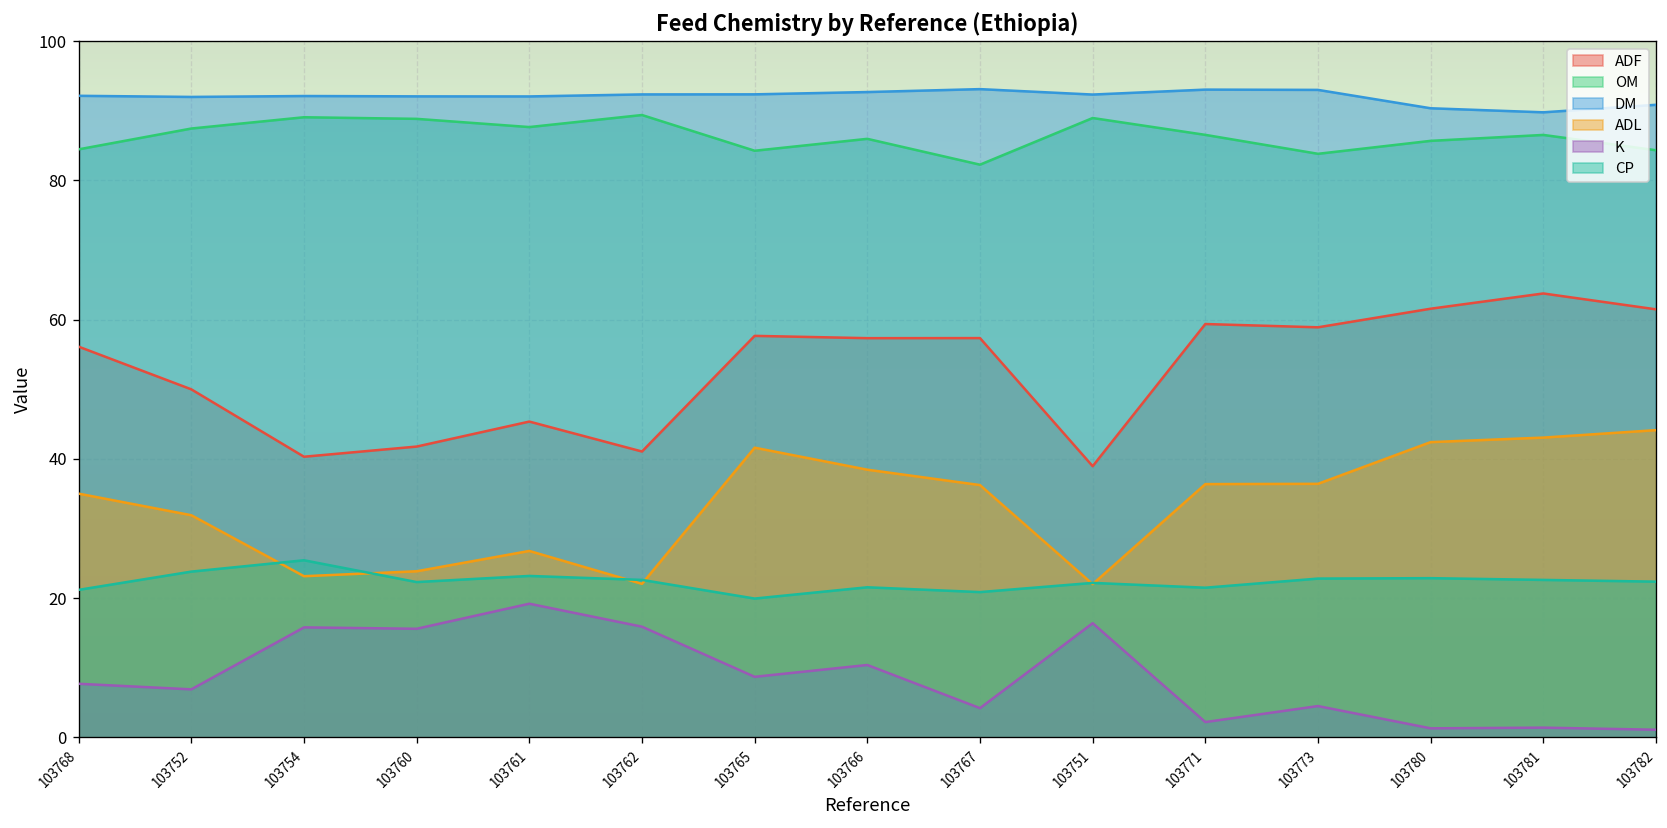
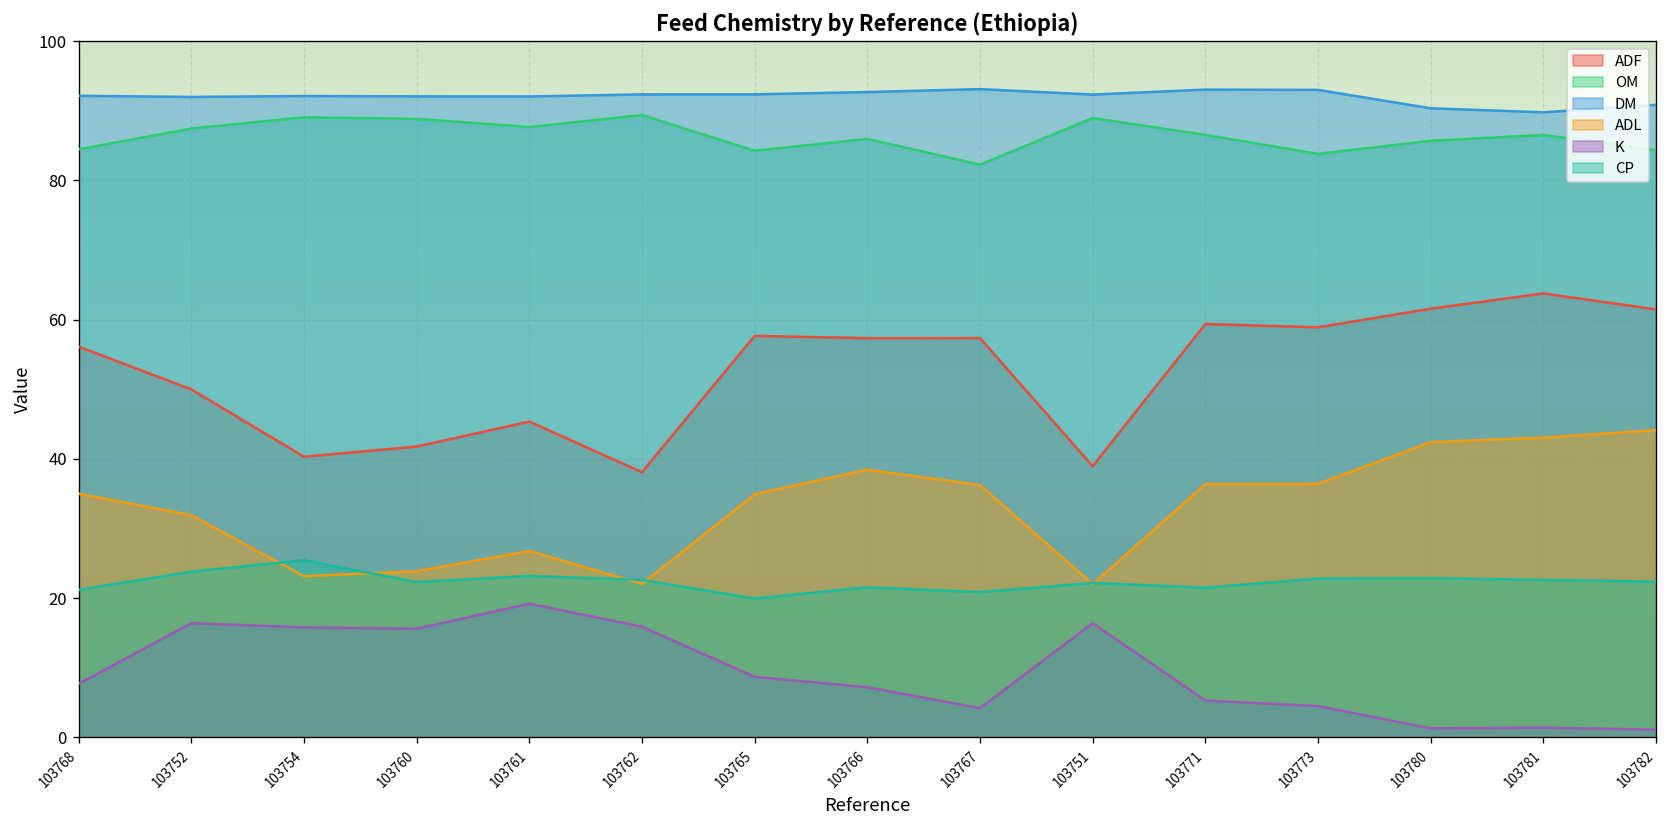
K, 103752: 7 -> 16
ADF, 103762: 41 -> 38
ADL, 103765: 42 -> 35
K, 103766: 10 -> 7
K, 103771: 2 -> 5
